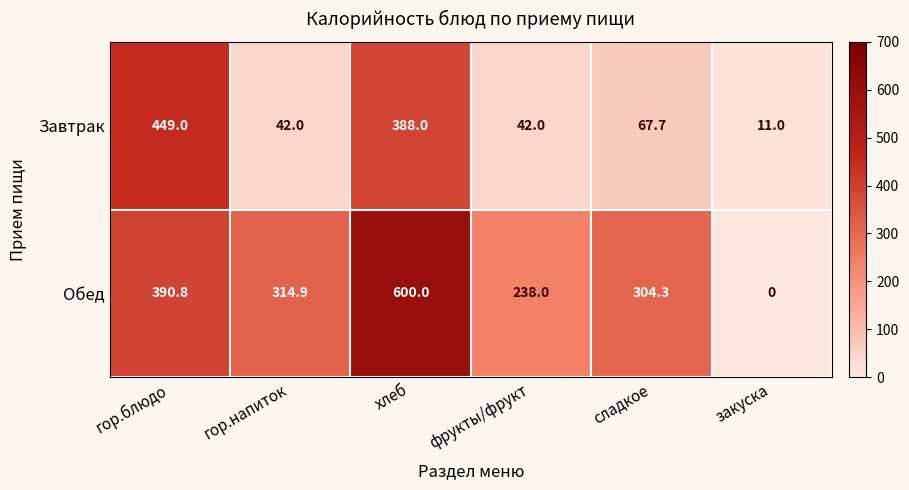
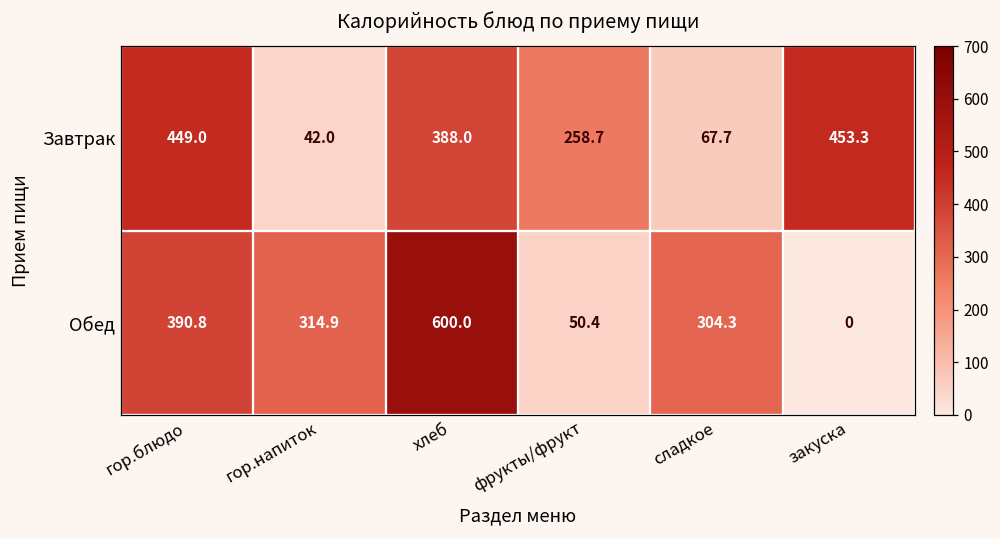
Завтрак, фрукты/фрукт: 42.0 -> 258.7
Завтрак, закуска: 11.0 -> 453.3
Обед, фрукты/фрукт: 238.0 -> 50.4
